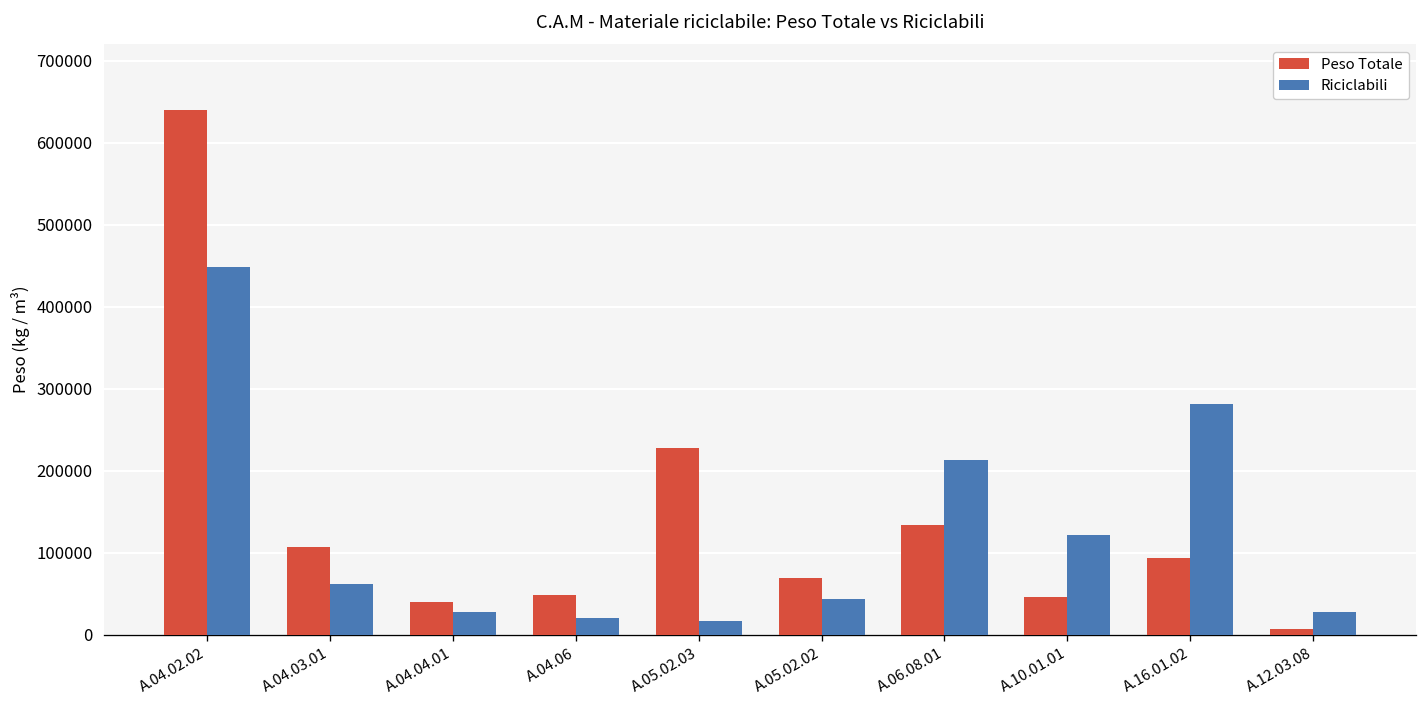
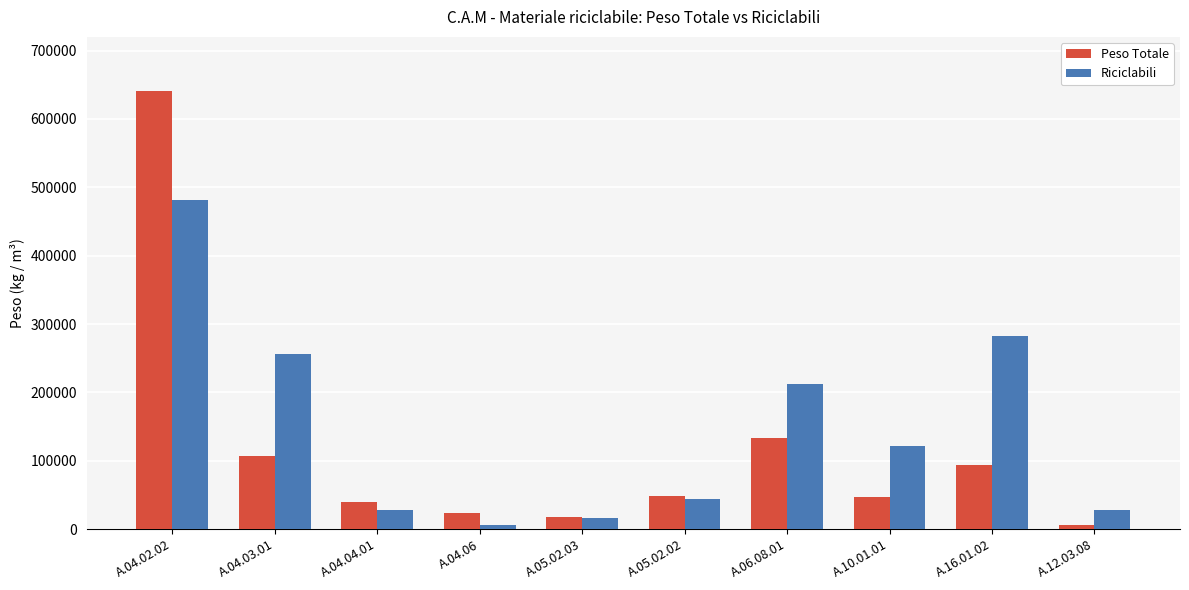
Riciclabili, A.04.02.02: 450000 -> 480000
Riciclabili, A.04.03.01: 60000 -> 260000
Peso Totale, A.04.06: 50000 -> 20000
Riciclabili, A.04.06: 20000 -> 10000
Peso Totale, A.05.02.03: 230000 -> 20000
Peso Totale, A.05.02.02: 70000 -> 50000
